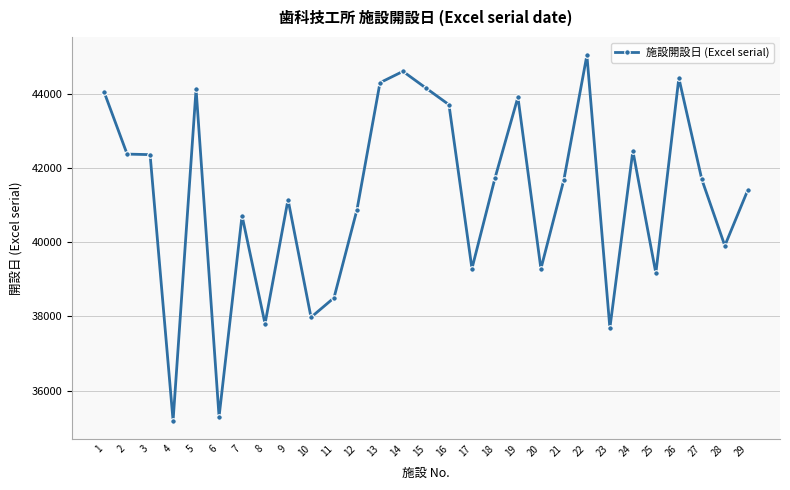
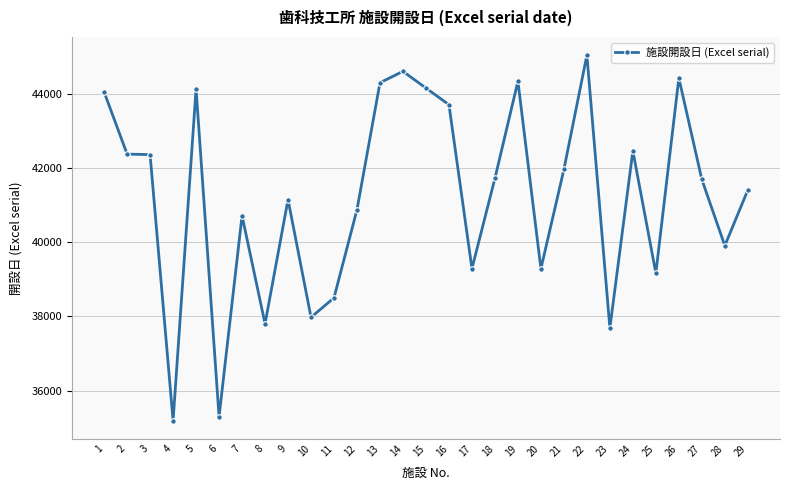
19: 43900 -> 44300
21: 41700 -> 42000
